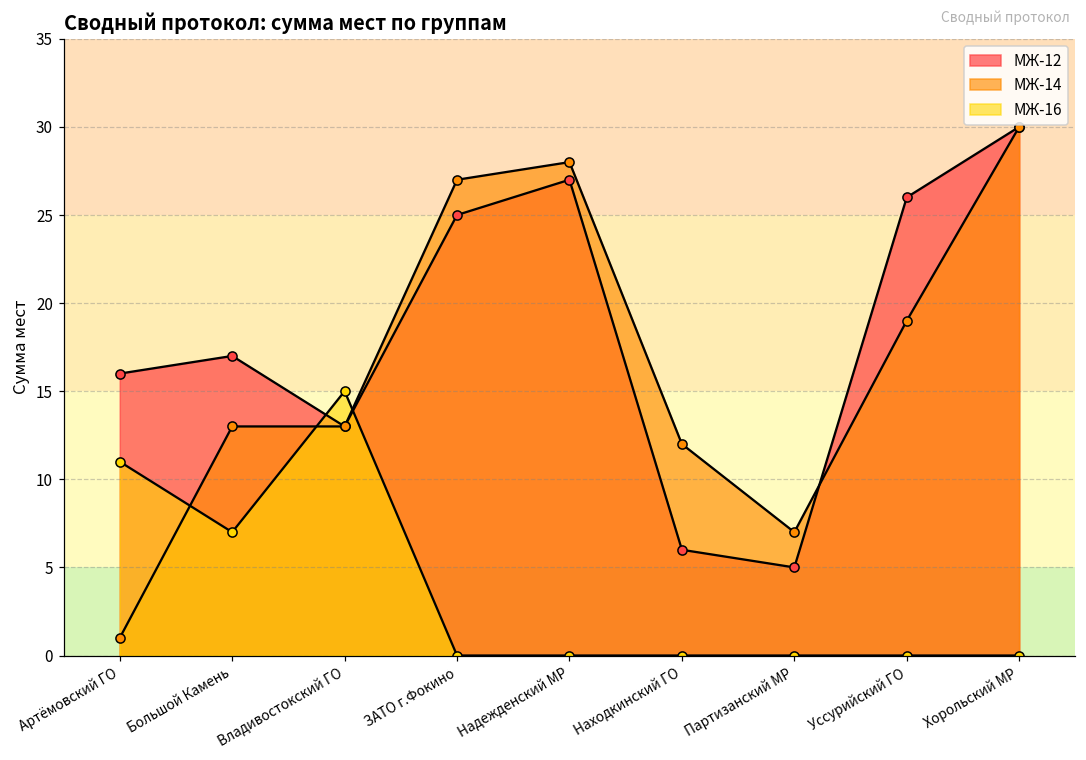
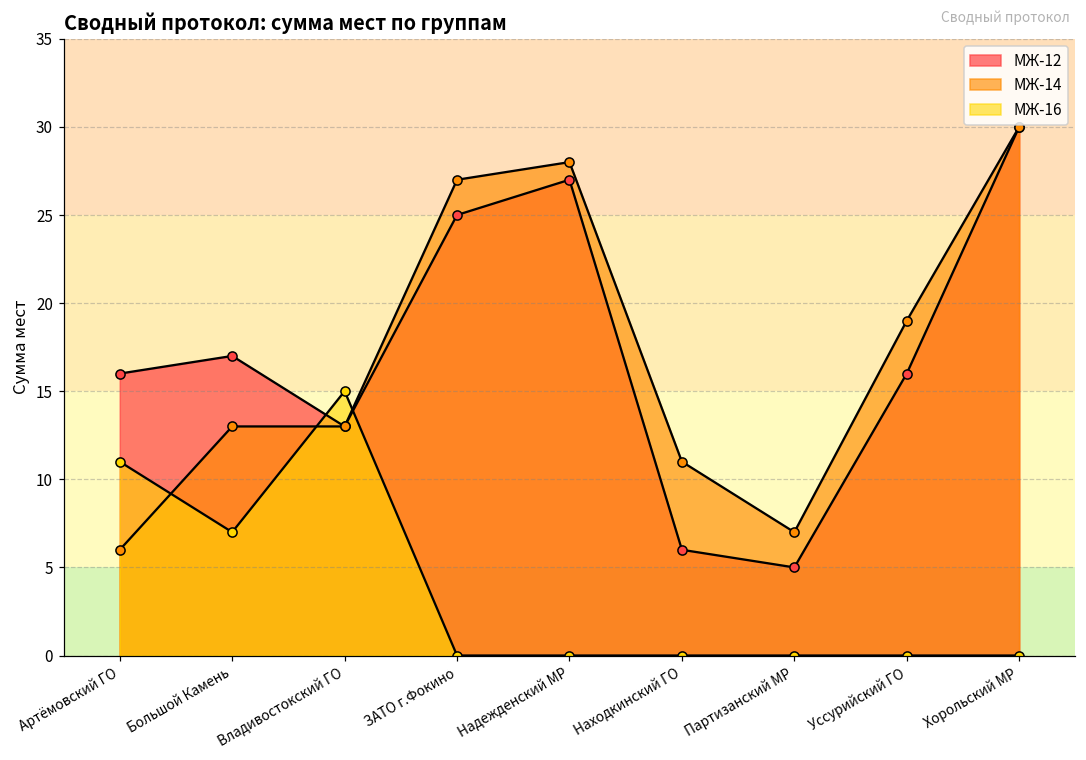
МЖ-14, Артёмовский ГО: 1 -> 6
МЖ-14, Находкинский ГО: 12 -> 11
МЖ-12, Уссурийский ГО: 26 -> 16
